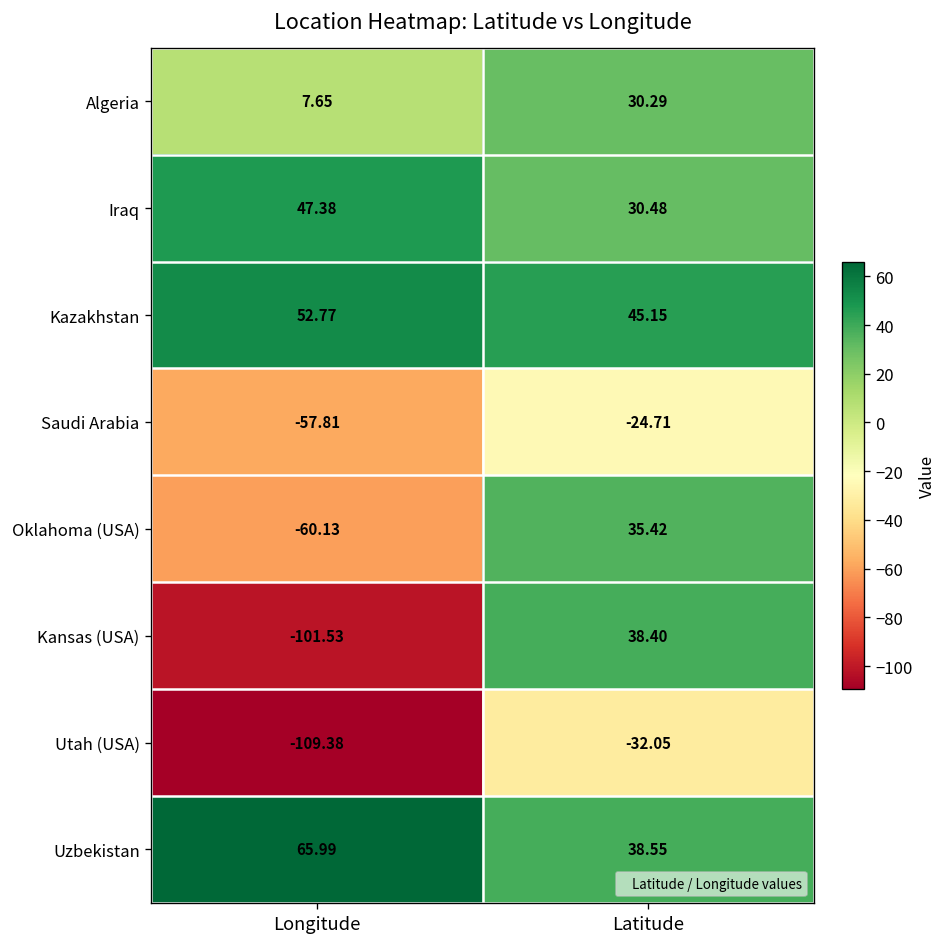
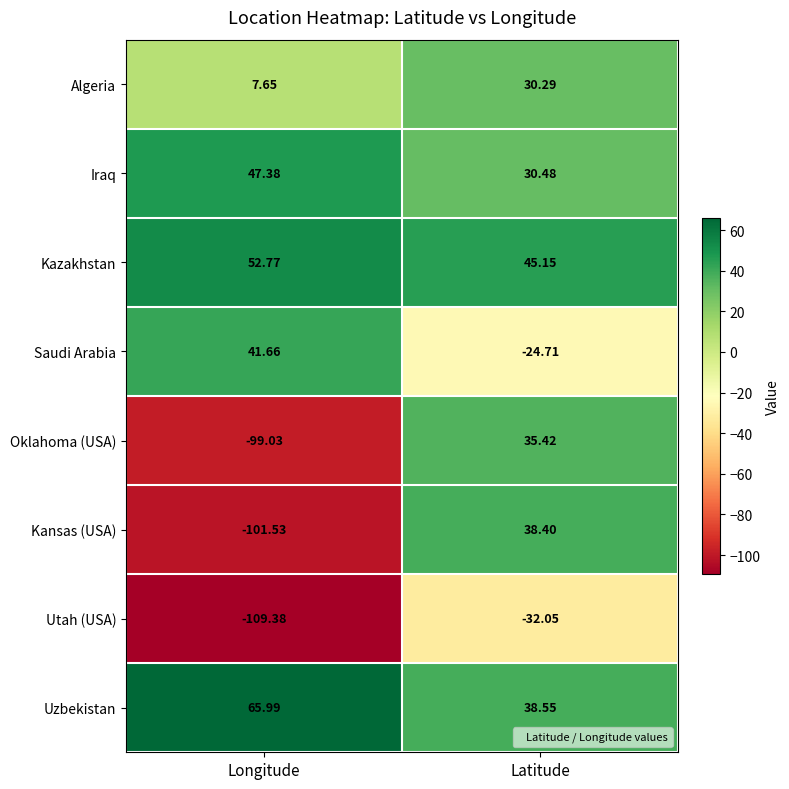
Saudi Arabia, Longitude: -57.81 -> 41.66
Oklahoma (USA), Longitude: -60.13 -> -99.03
